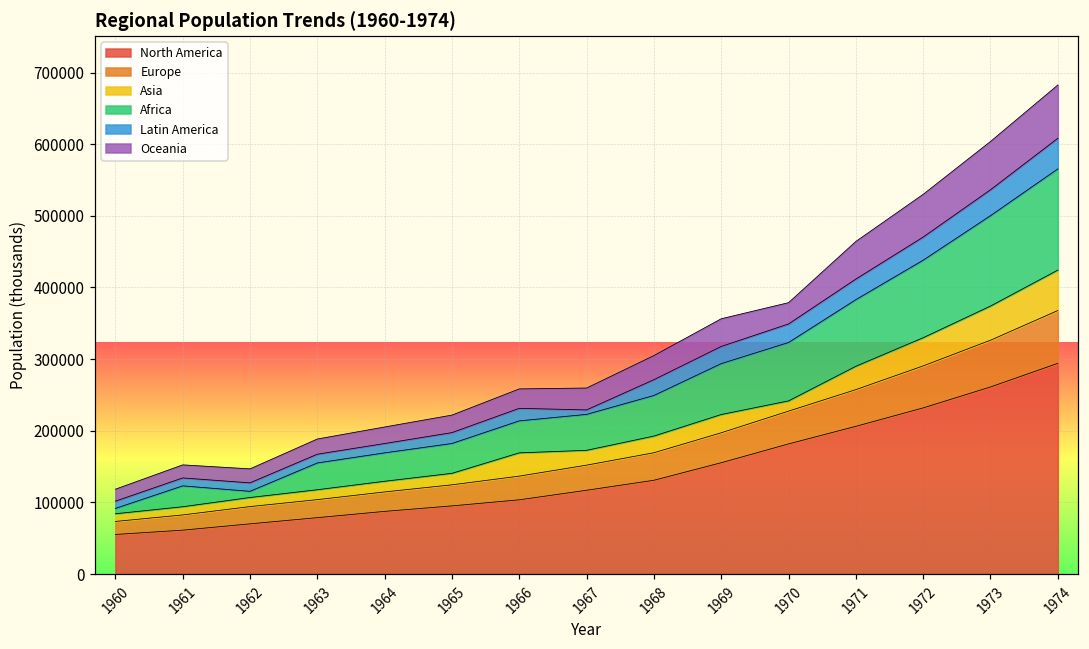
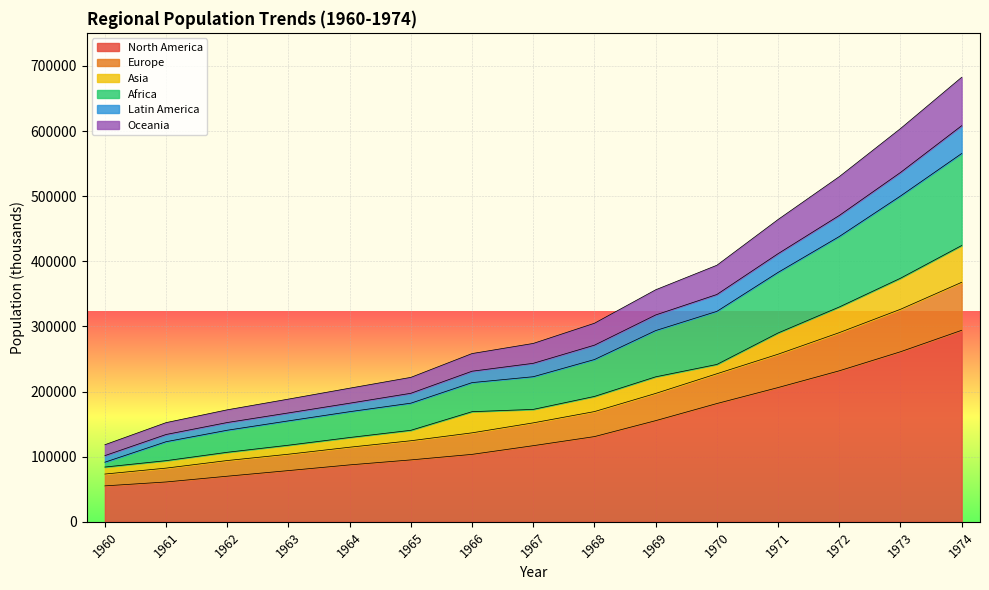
Africa, 1962: 10000 -> 30000
Latin America, 1967: 10000 -> 20000
Oceania, 1970: 30000 -> 40000
